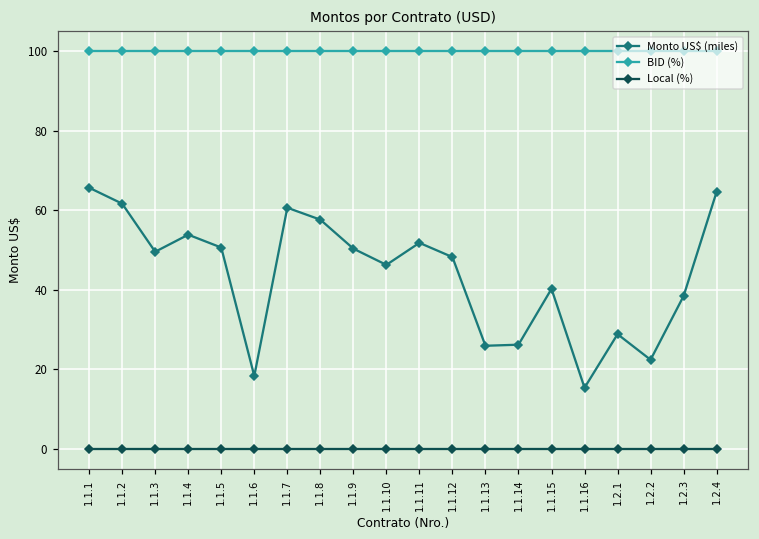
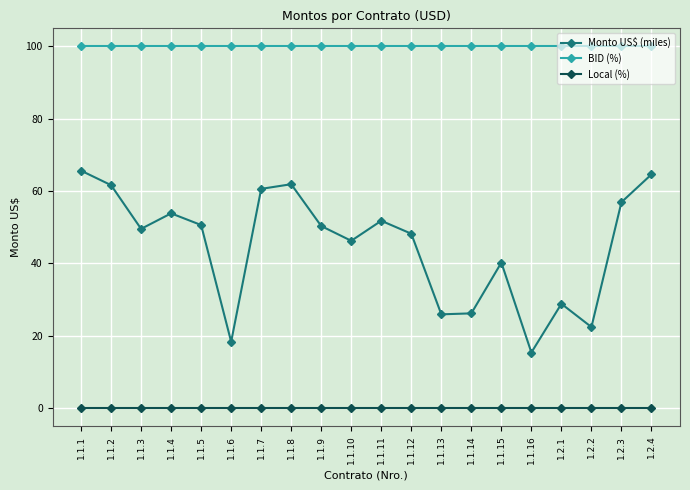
Monto US$ (miles), 1.1.8: 58 -> 62
Monto US$ (miles), 1.2.3: 38 -> 57
